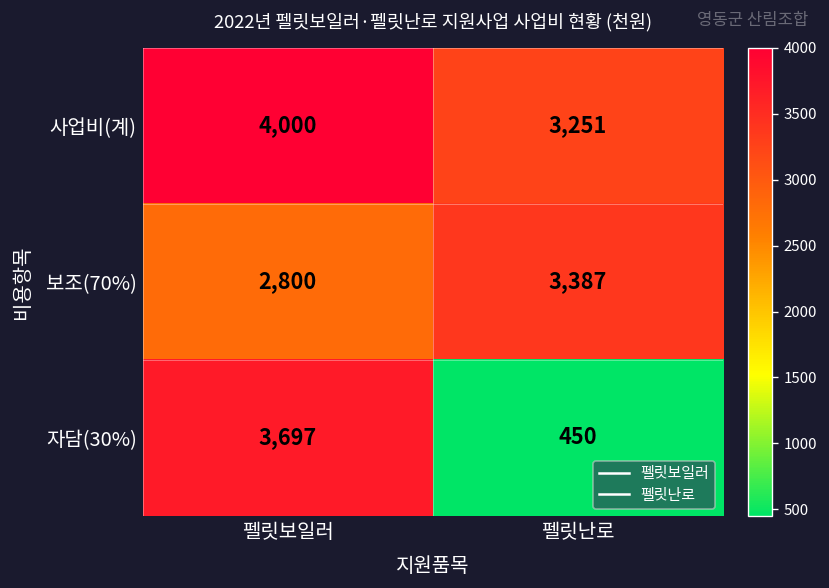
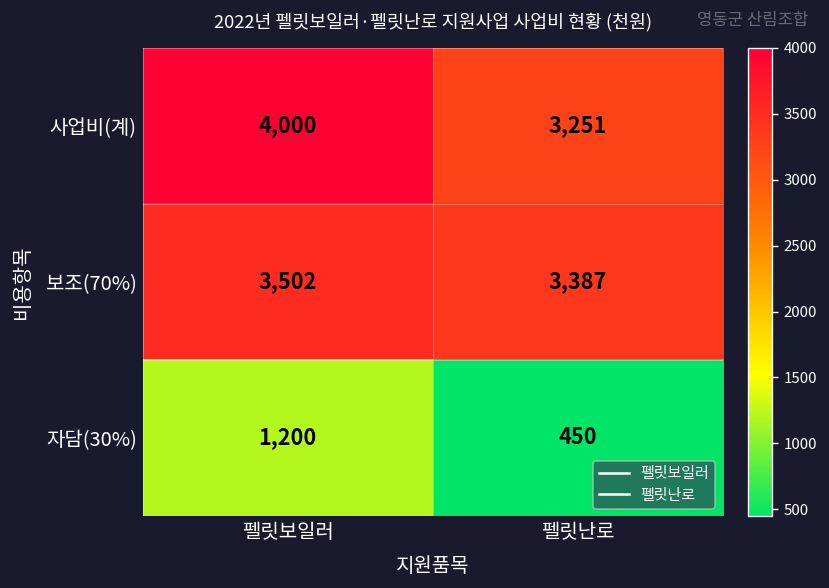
보조(70%), 펠릿보일러: 2,800 -> 3,502
자담(30%), 펠릿보일러: 3,697 -> 1,200
